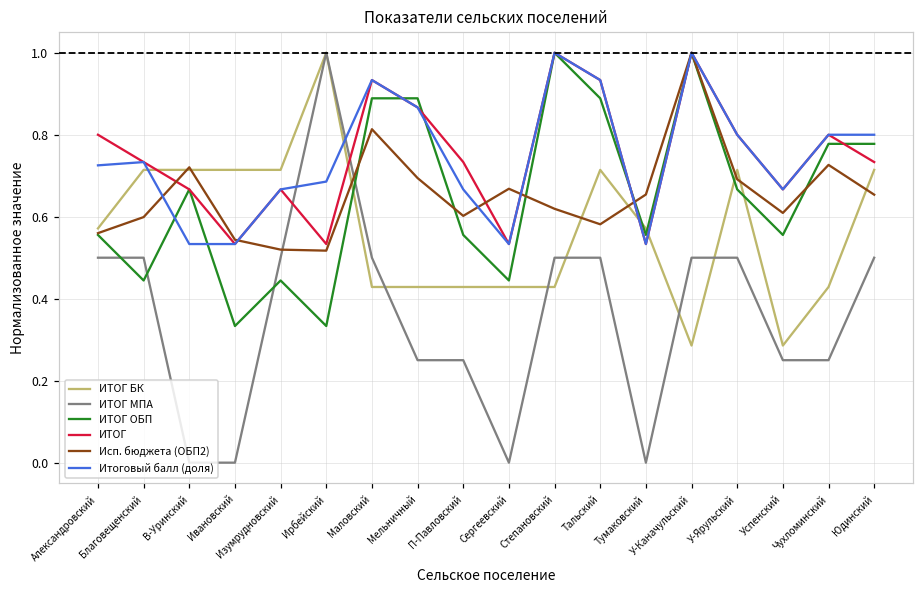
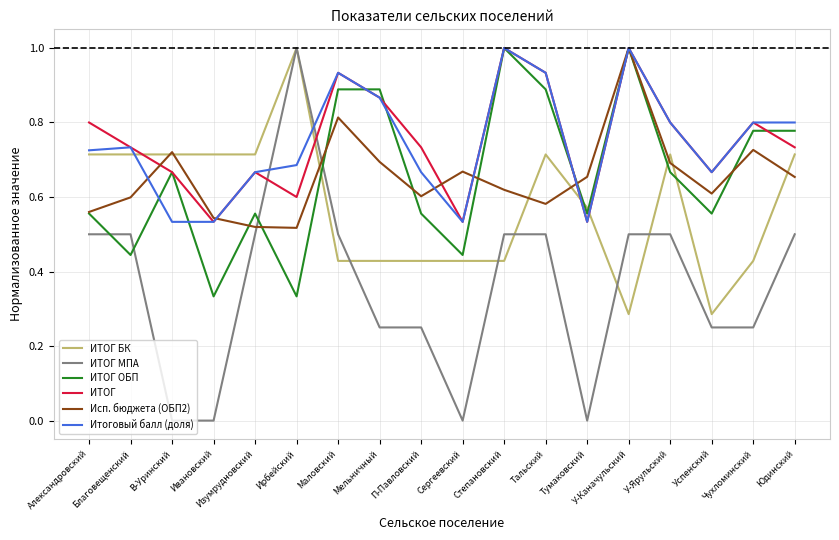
ИТОГ БК, Александровский: 0.57 -> 0.71
ИТОГ ОБП, Изумрудновский: 0.44 -> 0.56
ИТОГ, Ирбейский: 0.53 -> 0.60
